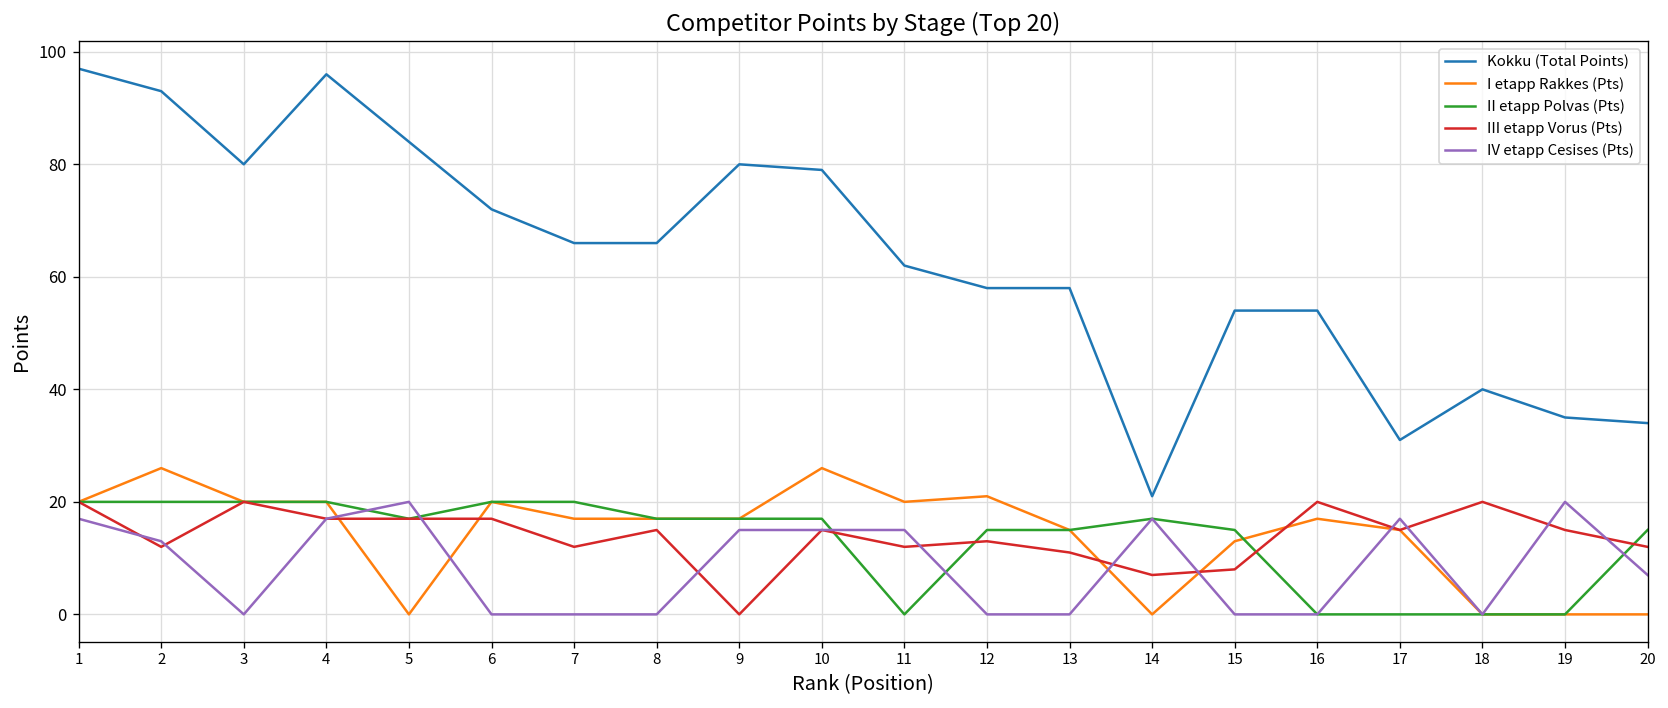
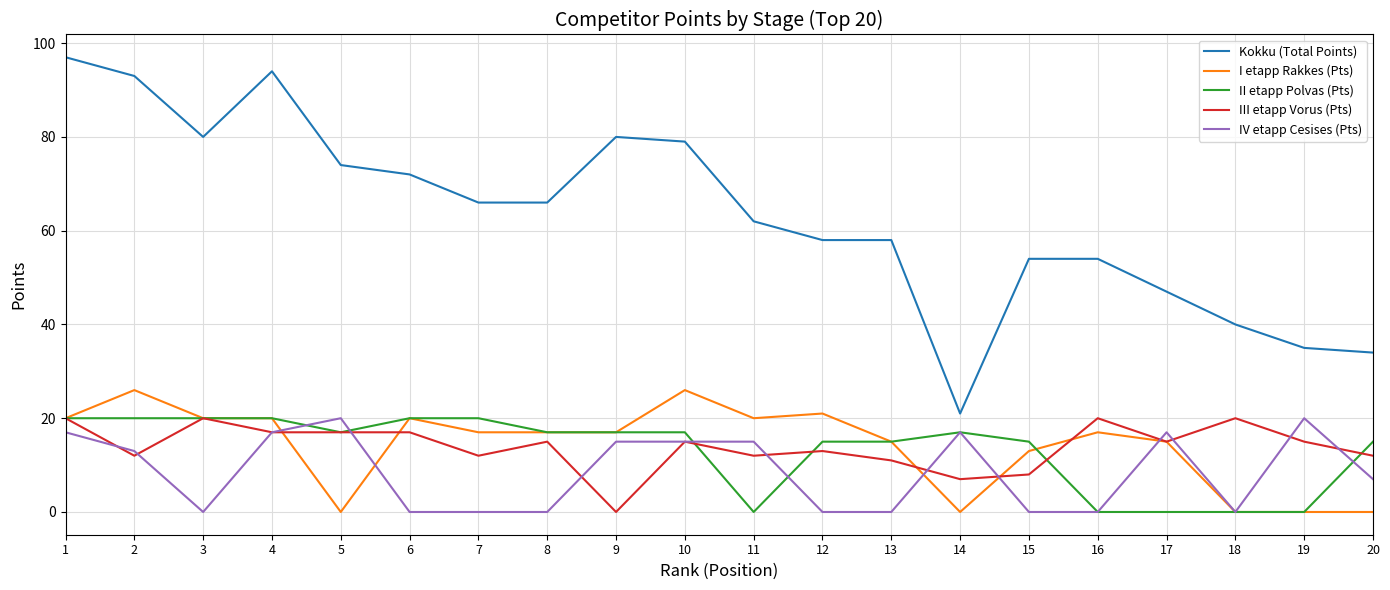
Kokku (Total Points), 4: 96 -> 94
Kokku (Total Points), 5: 84 -> 74
Kokku (Total Points), 17: 31 -> 47
